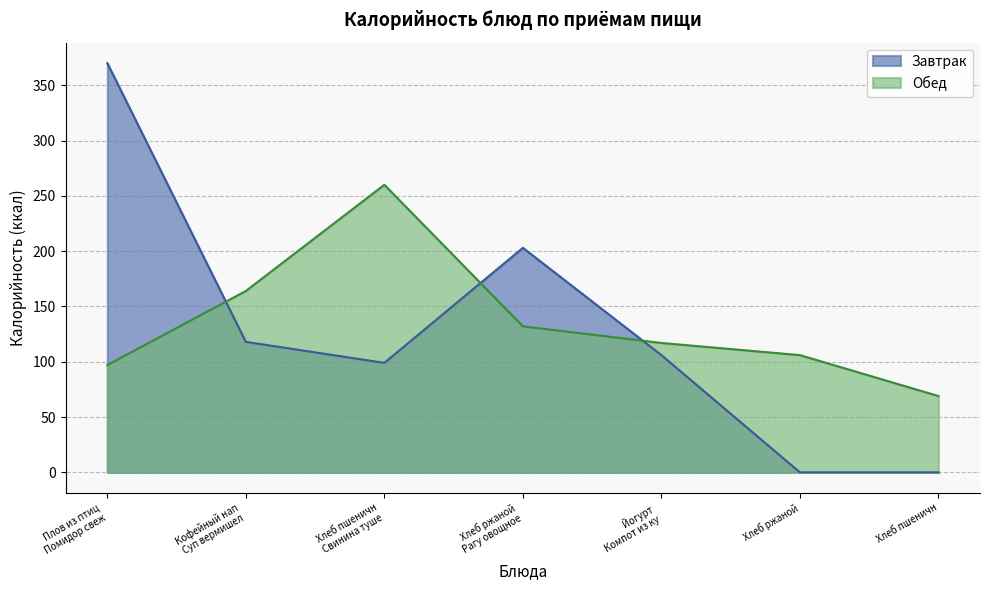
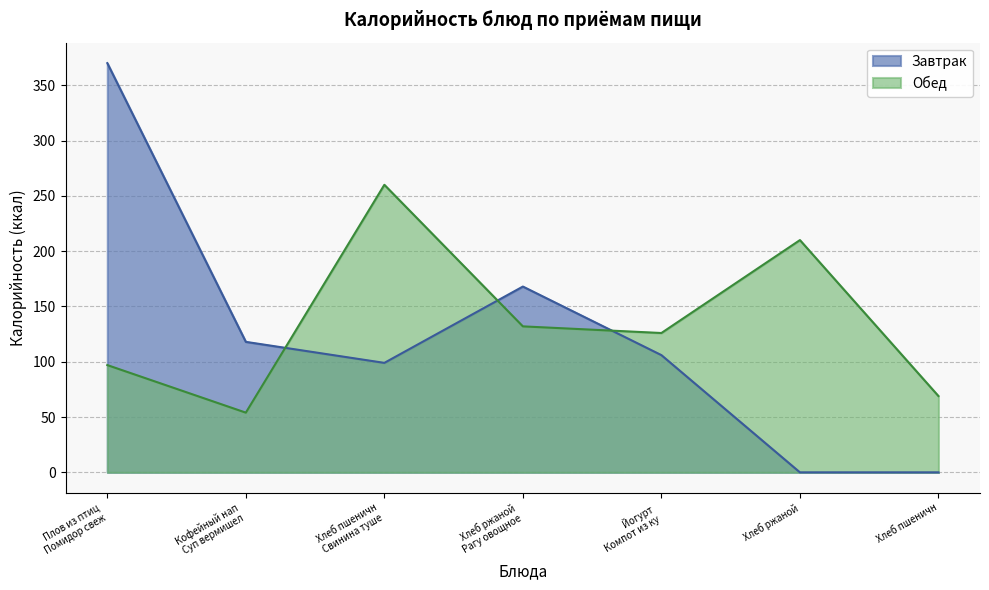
Обед, Кофейный нап Суп вермишел: 164 -> 54
Завтрак, Хлеб ржаной Рагу овощное: 203 -> 168
Обед, Йогурт Компот из ку: 117 -> 126
Обед, Хлеб ржаной: 106 -> 210
